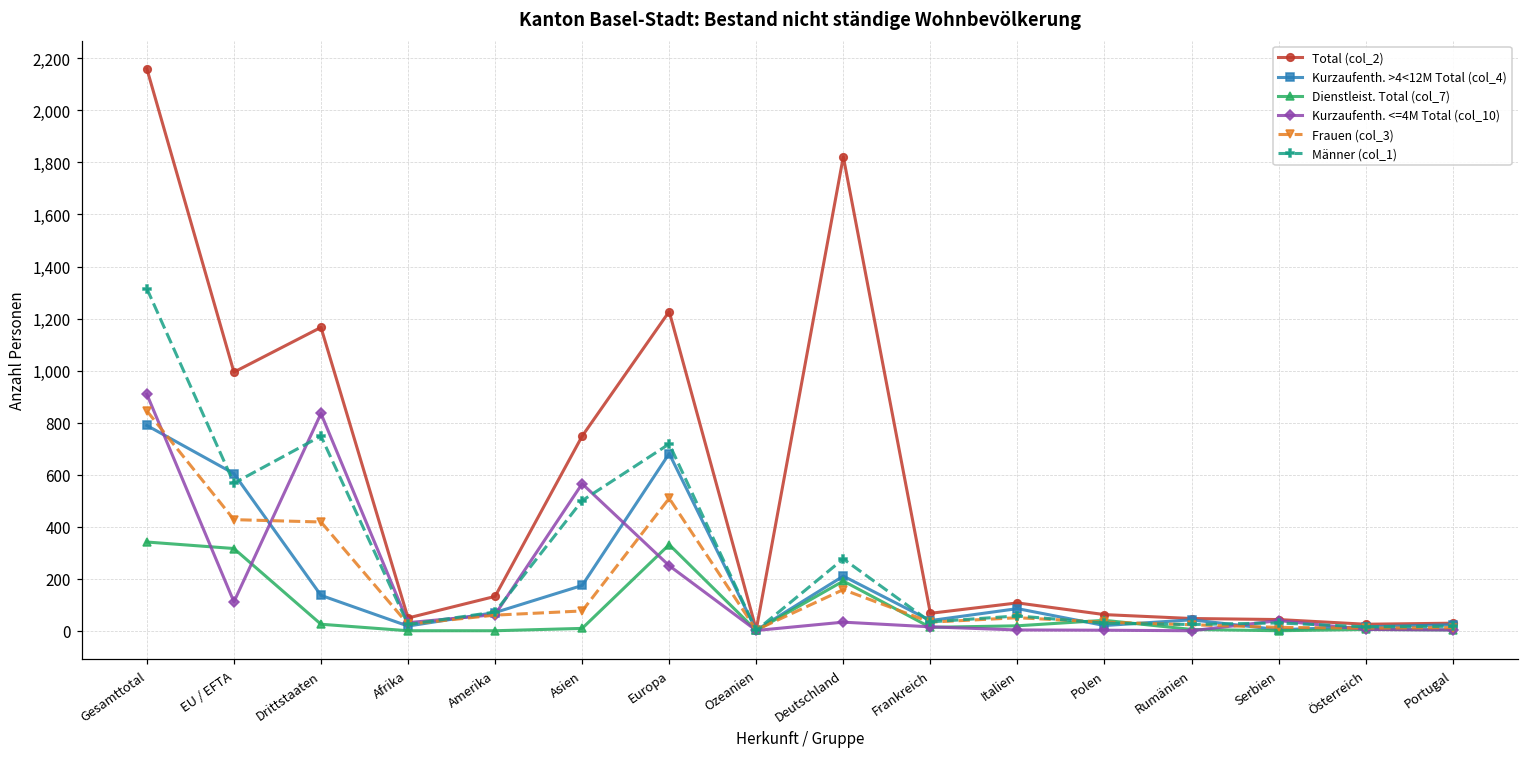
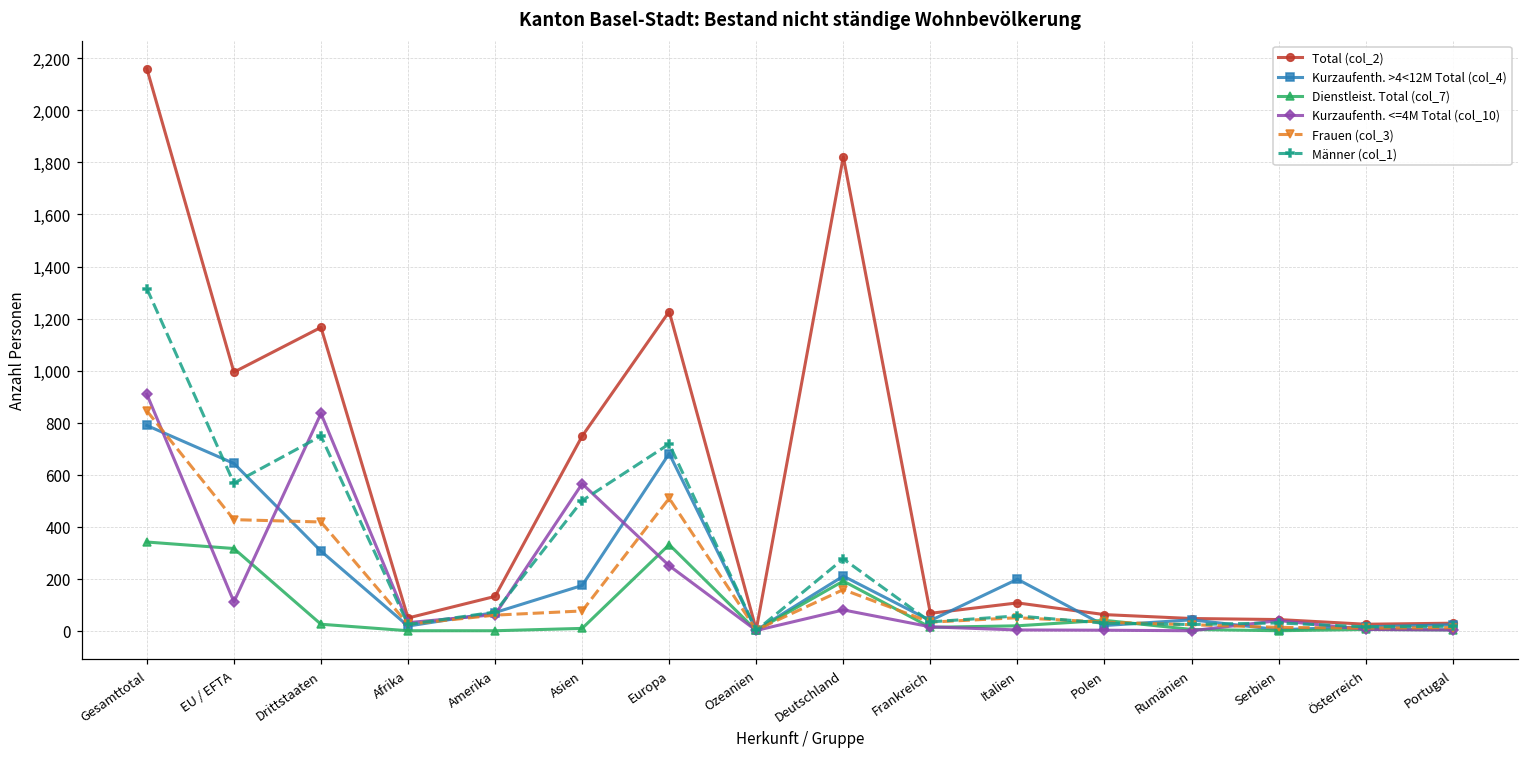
Kurzaufenth. >4<12M Total (col_4), EU / EFTA: 600 -> 640
Kurzaufenth. >4<12M Total (col_4), Drittstaaten: 140 -> 310
Kurzaufenth. <=4M Total (col_10), Deutschland: 30 -> 80
Kurzaufenth. >4<12M Total (col_4), Italien: 90 -> 200
